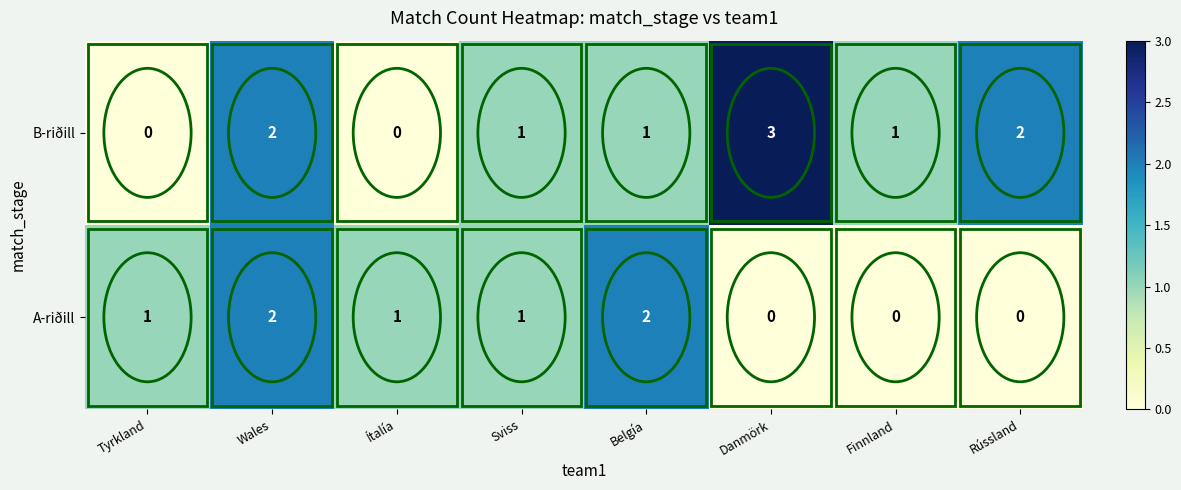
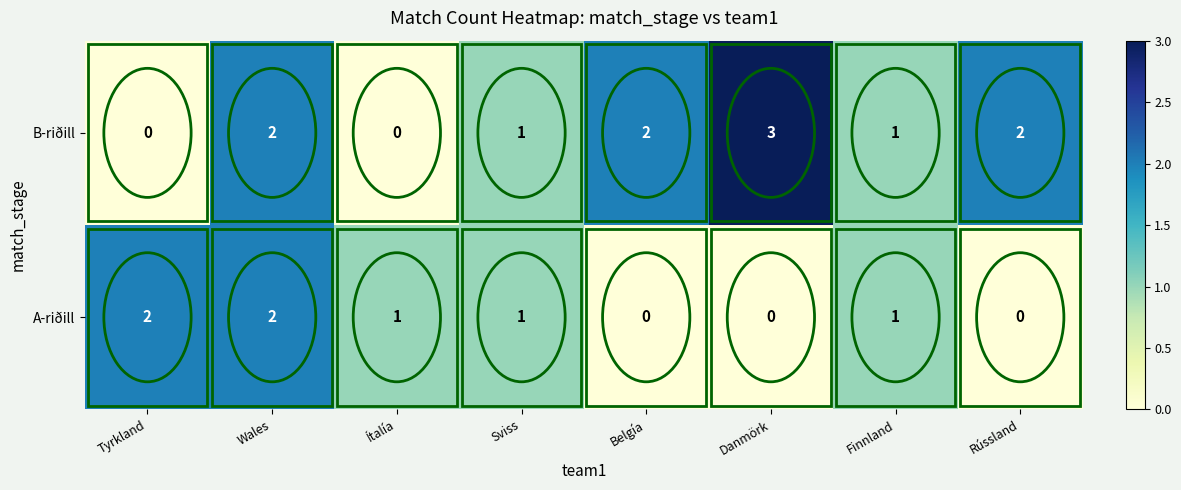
B-riðill, Belgía: 1 -> 2
A-riðill, Tyrkland: 1 -> 2
A-riðill, Belgía: 2 -> 0
A-riðill, Finnland: 0 -> 1
